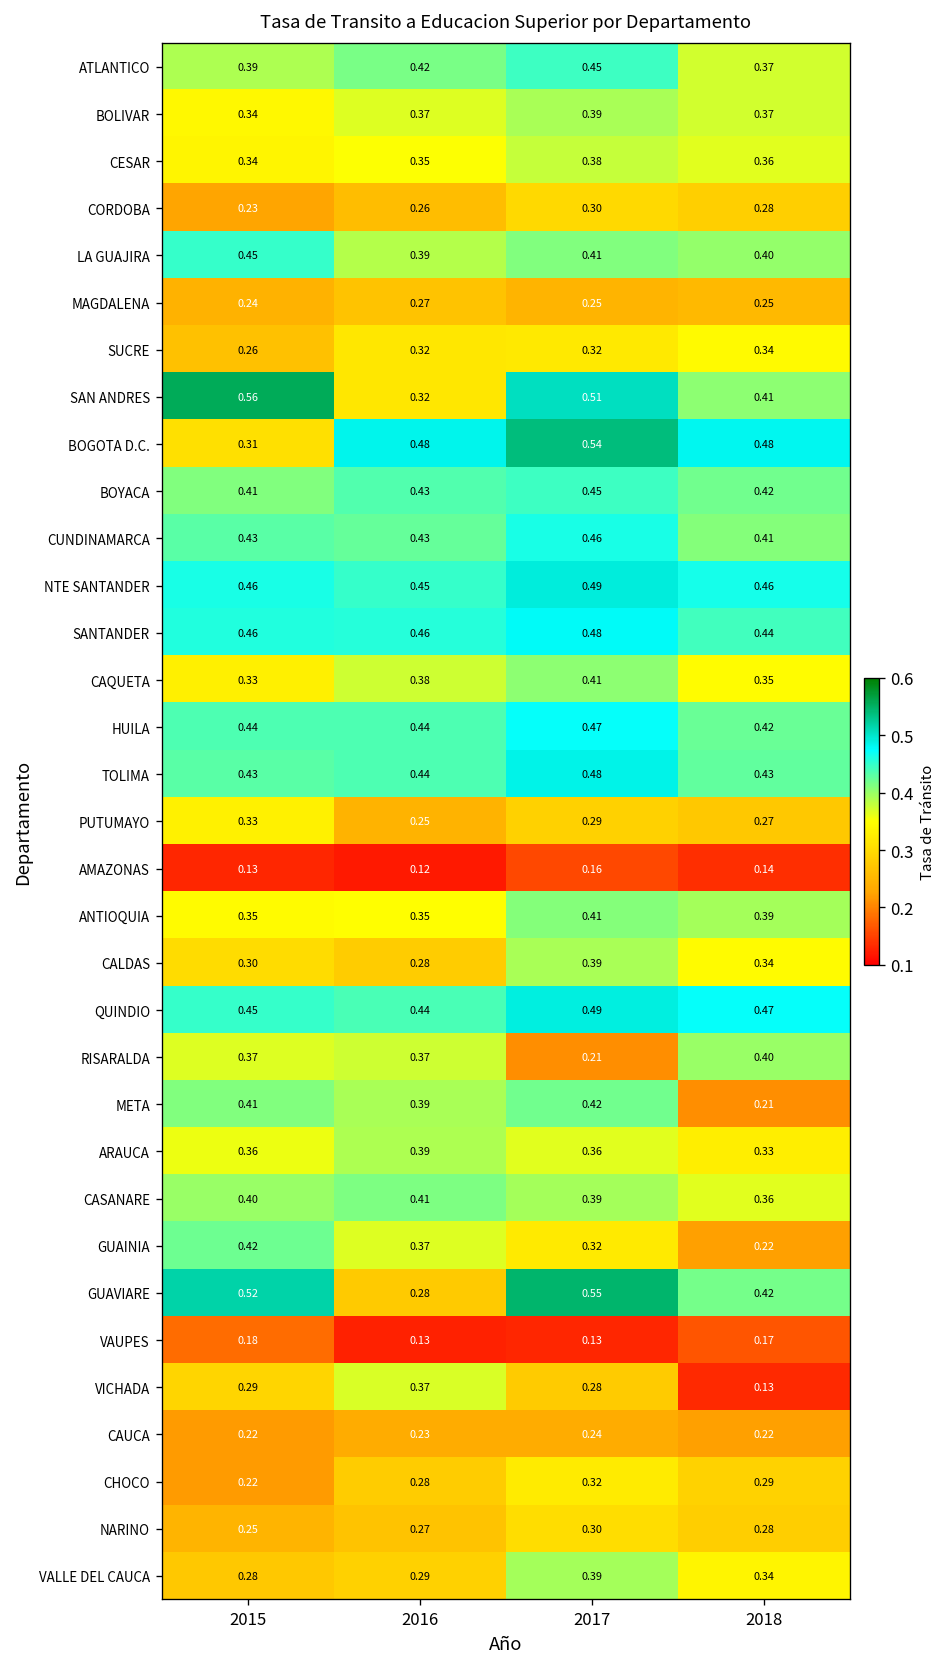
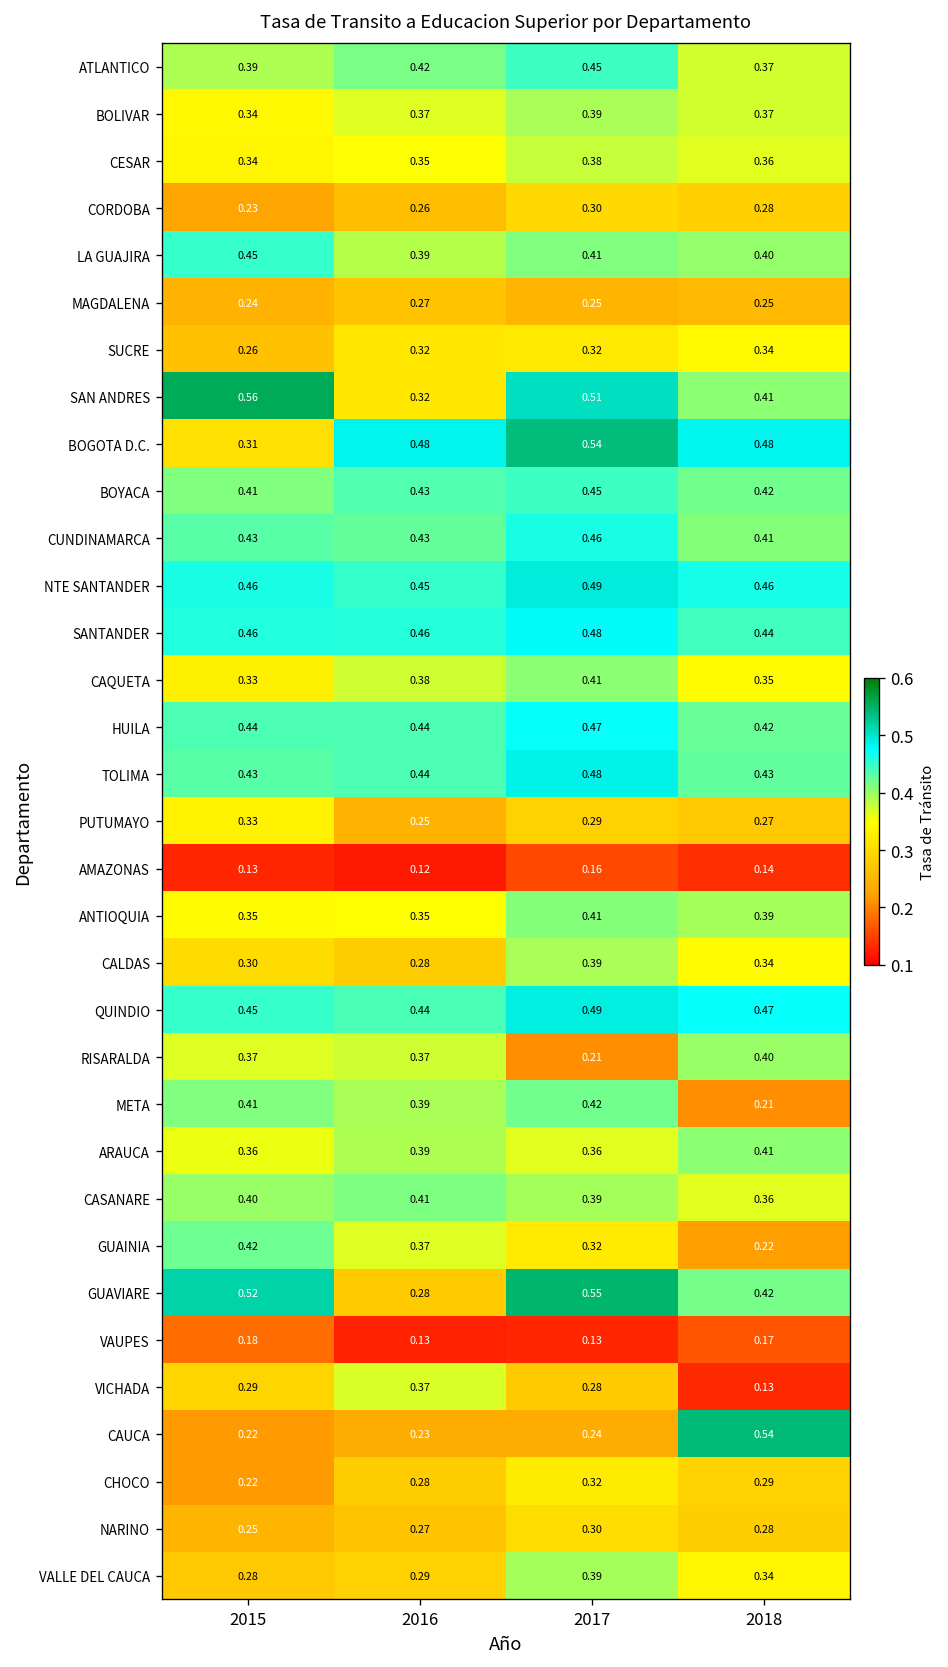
ARAUCA, 2018: 0.33 -> 0.41
CAUCA, 2018: 0.22 -> 0.54
